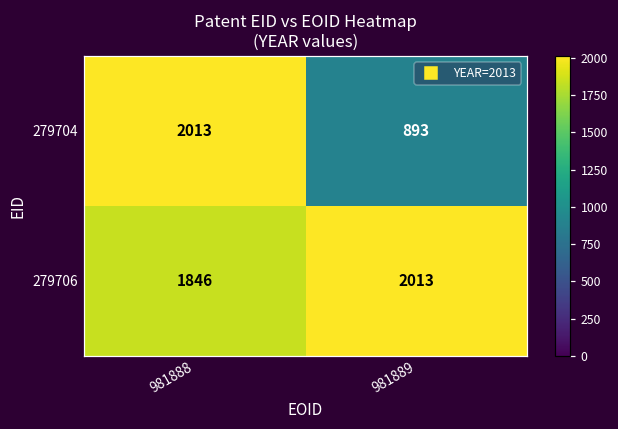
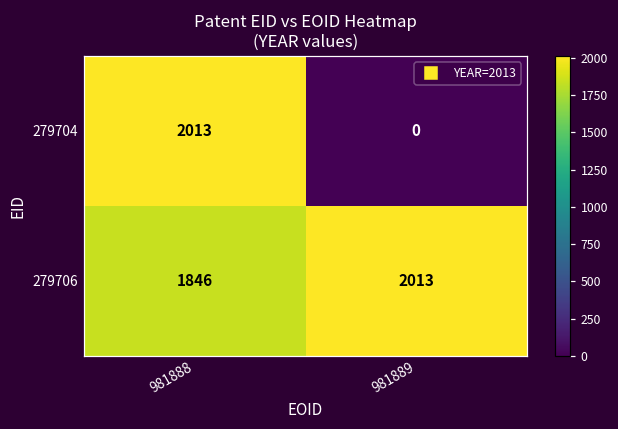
279704, 981889: 893 -> 0
